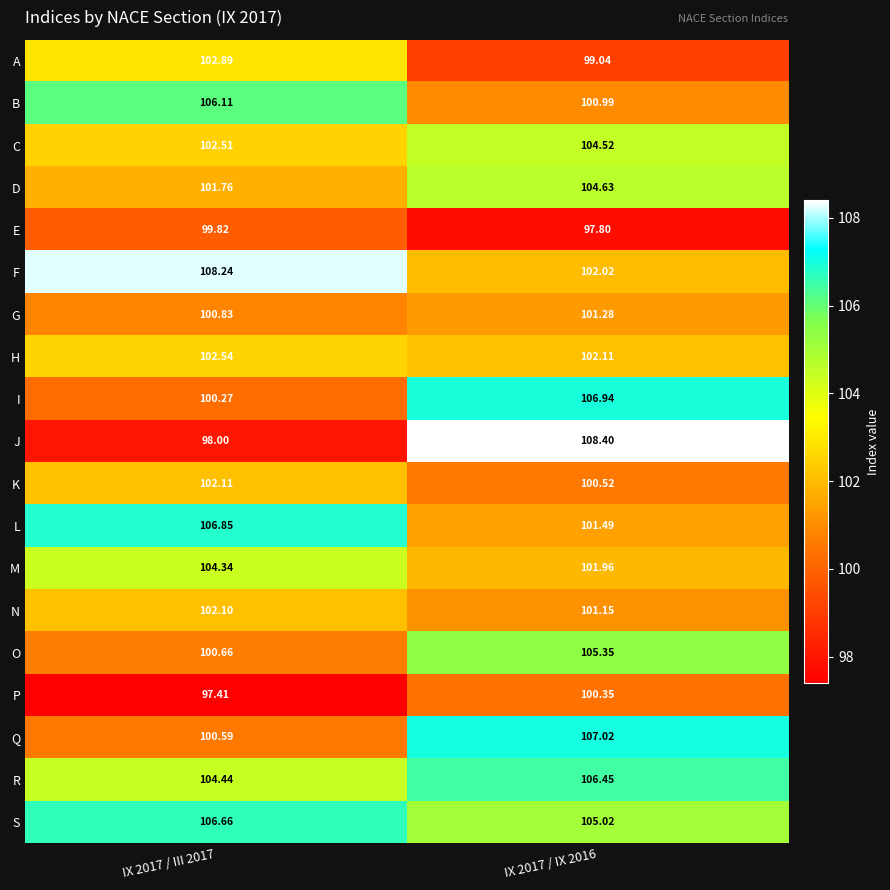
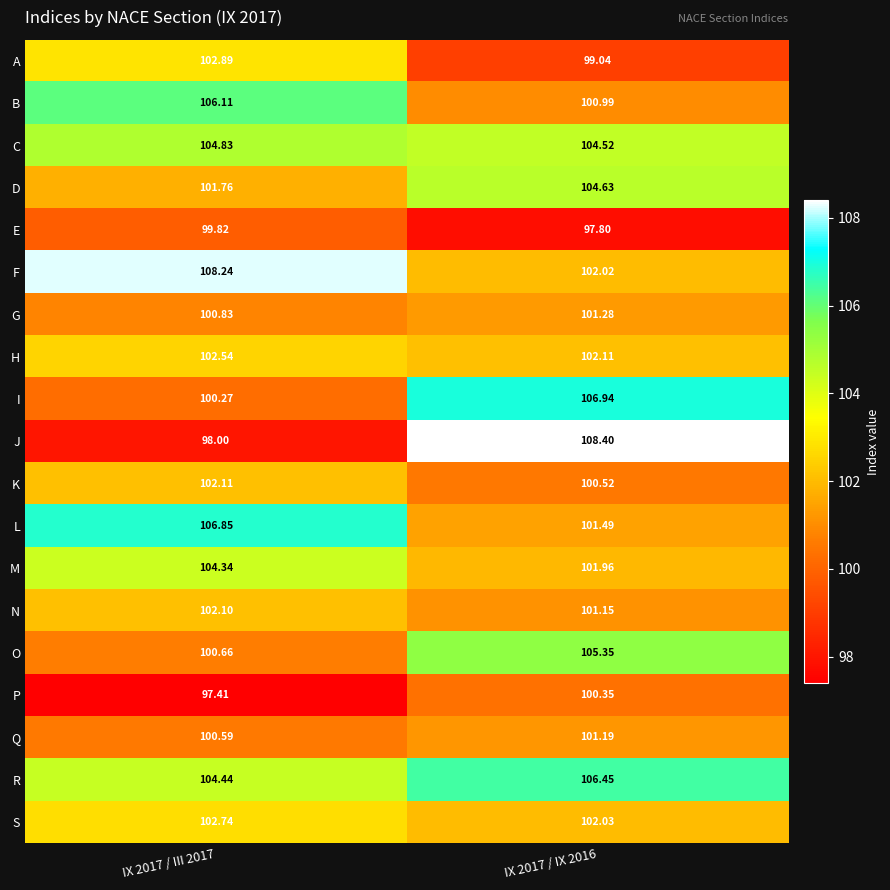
C, IX 2017 / III 2017: 102.51 -> 104.83
Q, IX 2017 / IX 2016: 107.02 -> 101.19
S, IX 2017 / III 2017: 106.66 -> 102.74
S, IX 2017 / IX 2016: 105.02 -> 102.03
